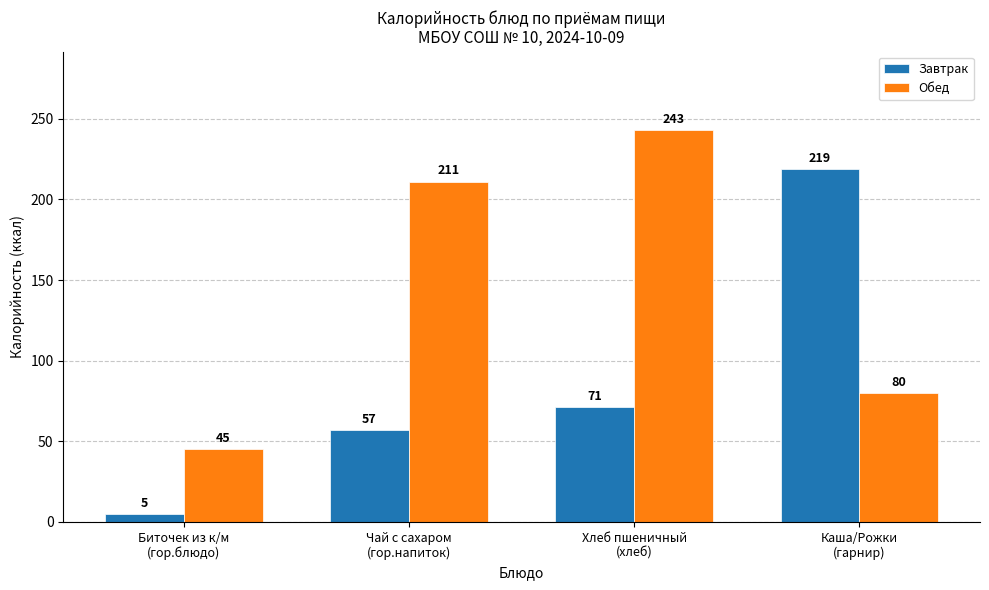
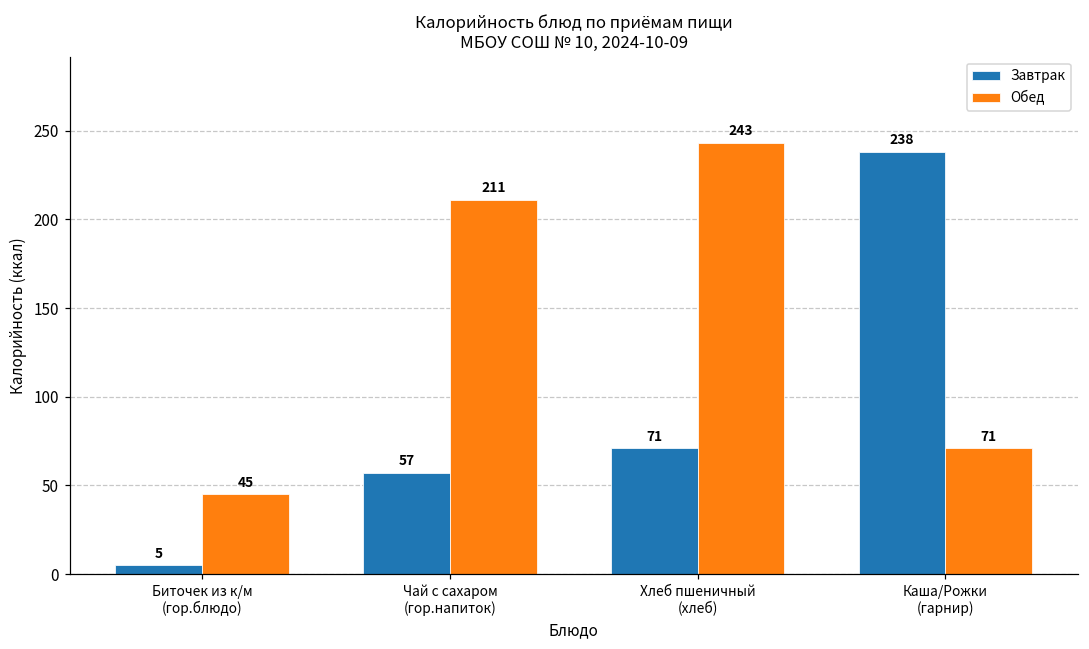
Завтрак, Каша/Рожки (гарнир): 219 -> 238
Обед, Каша/Рожки (гарнир): 80 -> 71
